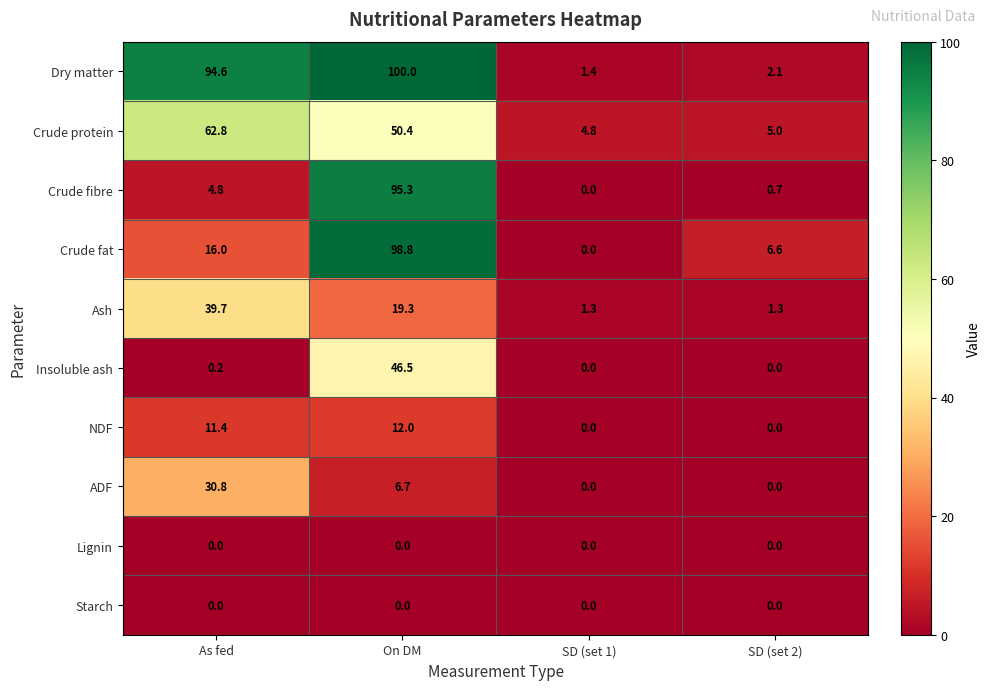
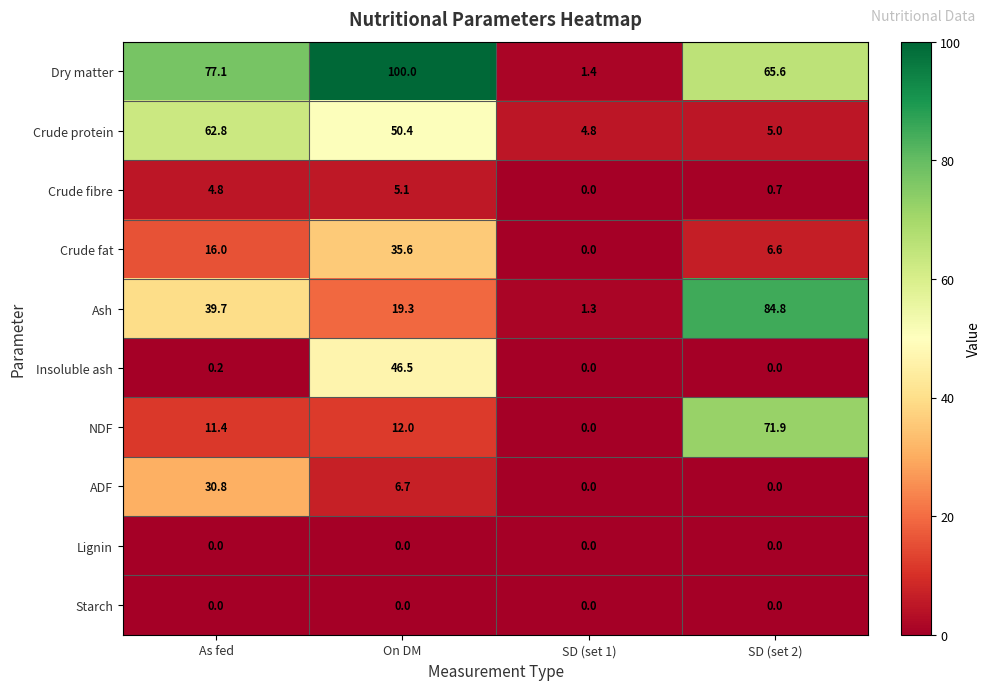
Dry matter, As fed: 94.6 -> 77.1
Dry matter, SD (set 2): 2.1 -> 65.6
Crude fibre, On DM: 95.3 -> 5.1
Crude fat, On DM: 98.8 -> 35.6
Ash, SD (set 2): 1.3 -> 84.8
NDF, SD (set 2): 0.0 -> 71.9
